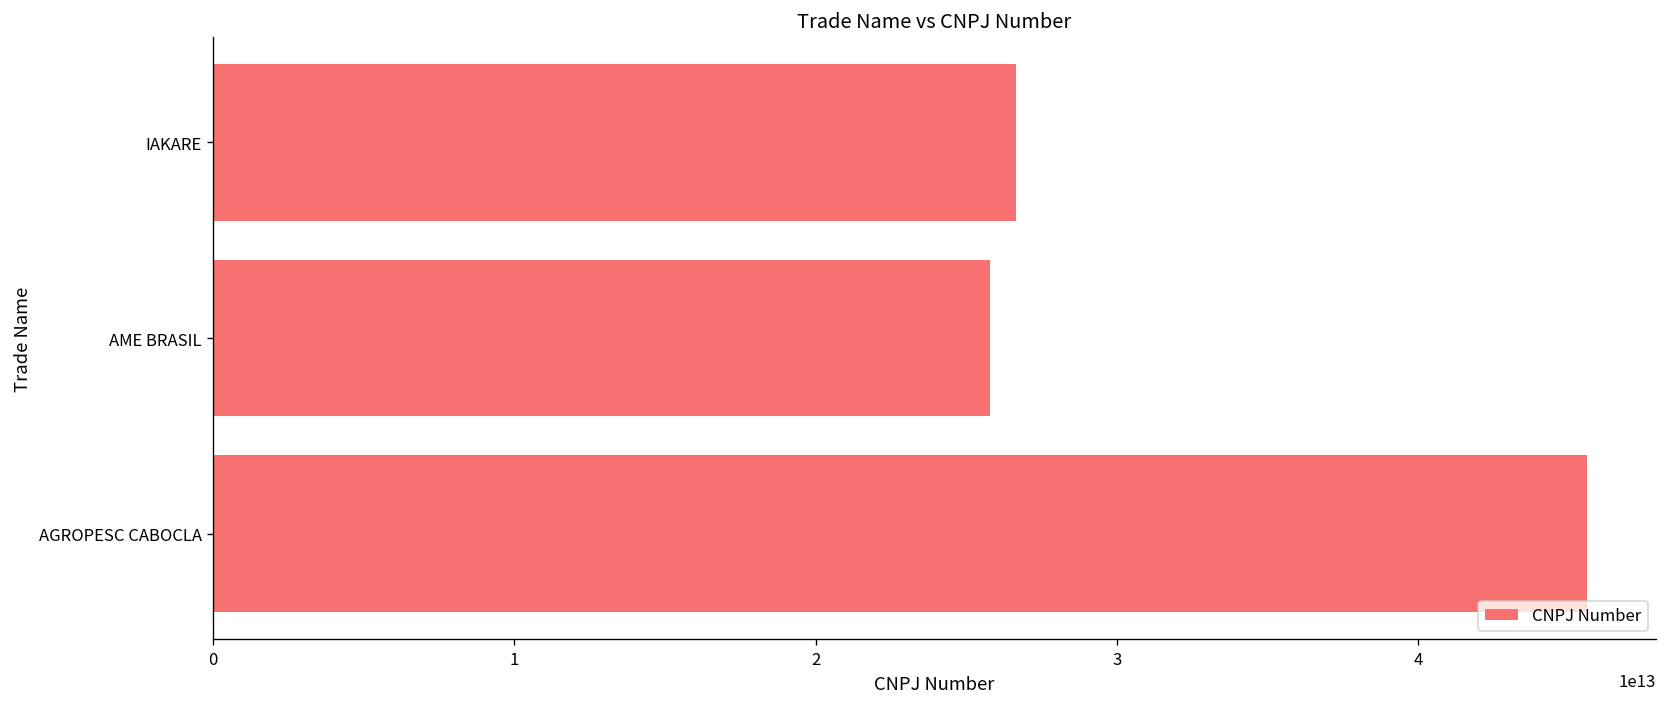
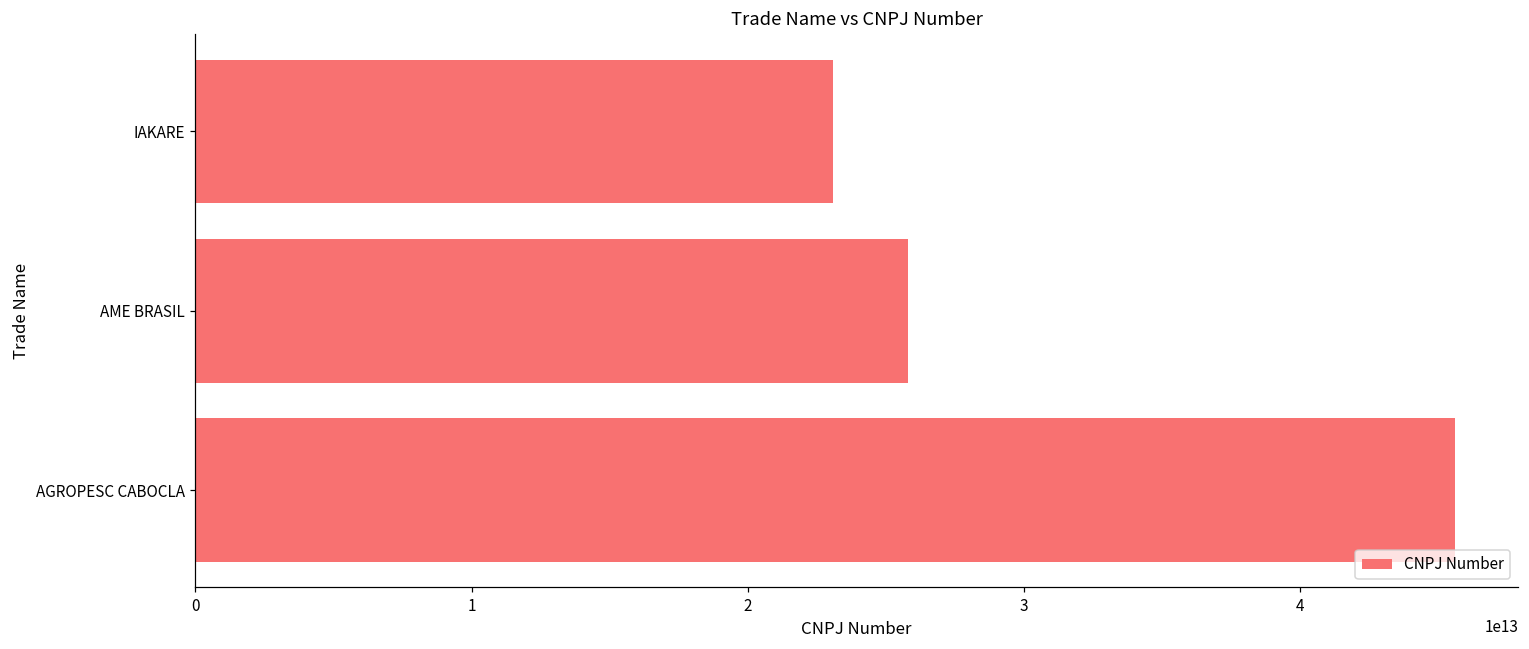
IAKARE: 26700000000000 -> 23100000000000
